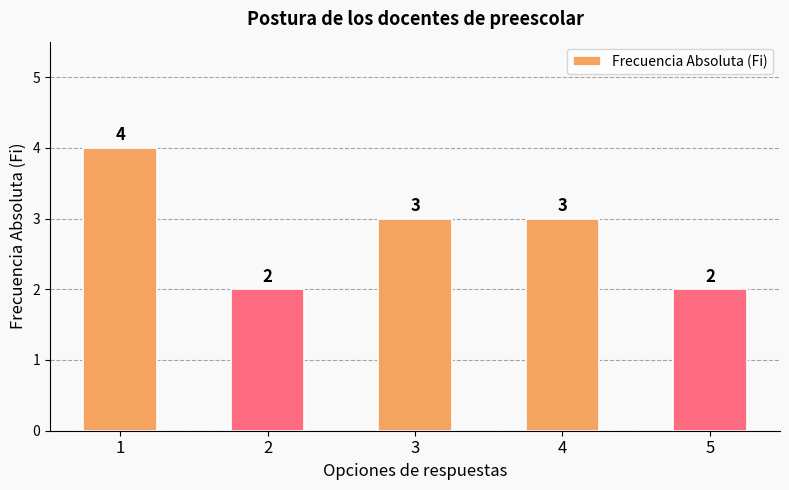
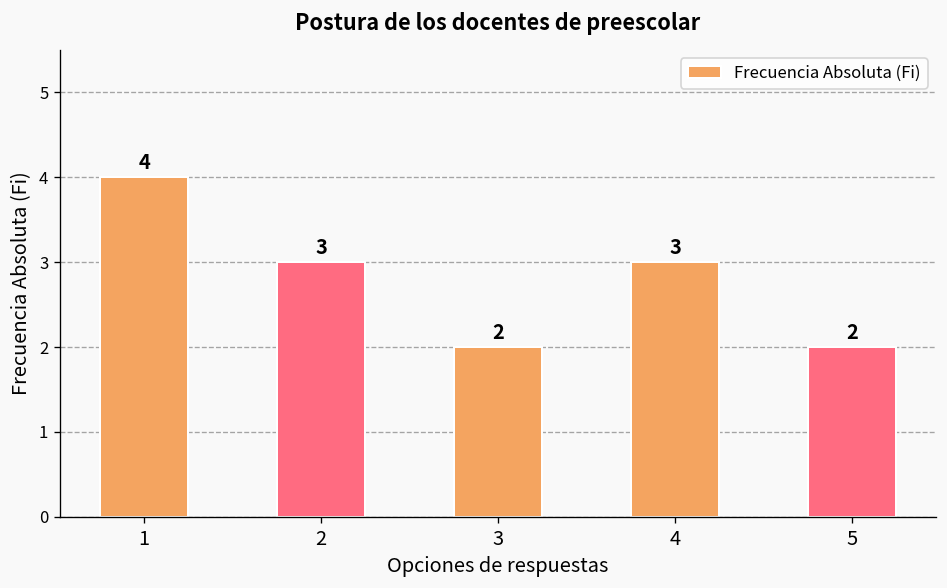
2: 2 -> 3
3: 3 -> 2
